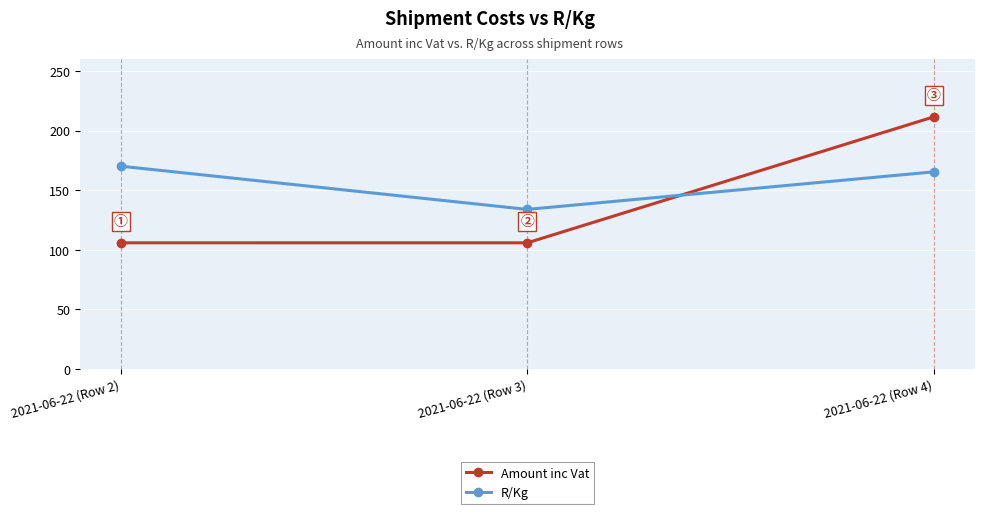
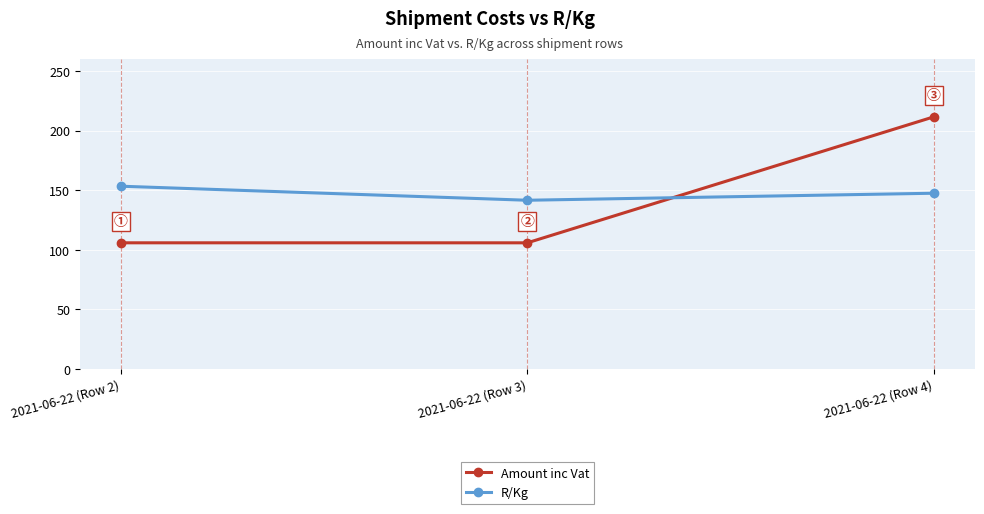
R/Kg, 2021-06-22 (Row 2): 170 -> 153
R/Kg, 2021-06-22 (Row 3): 134 -> 142
R/Kg, 2021-06-22 (Row 4): 165 -> 147
